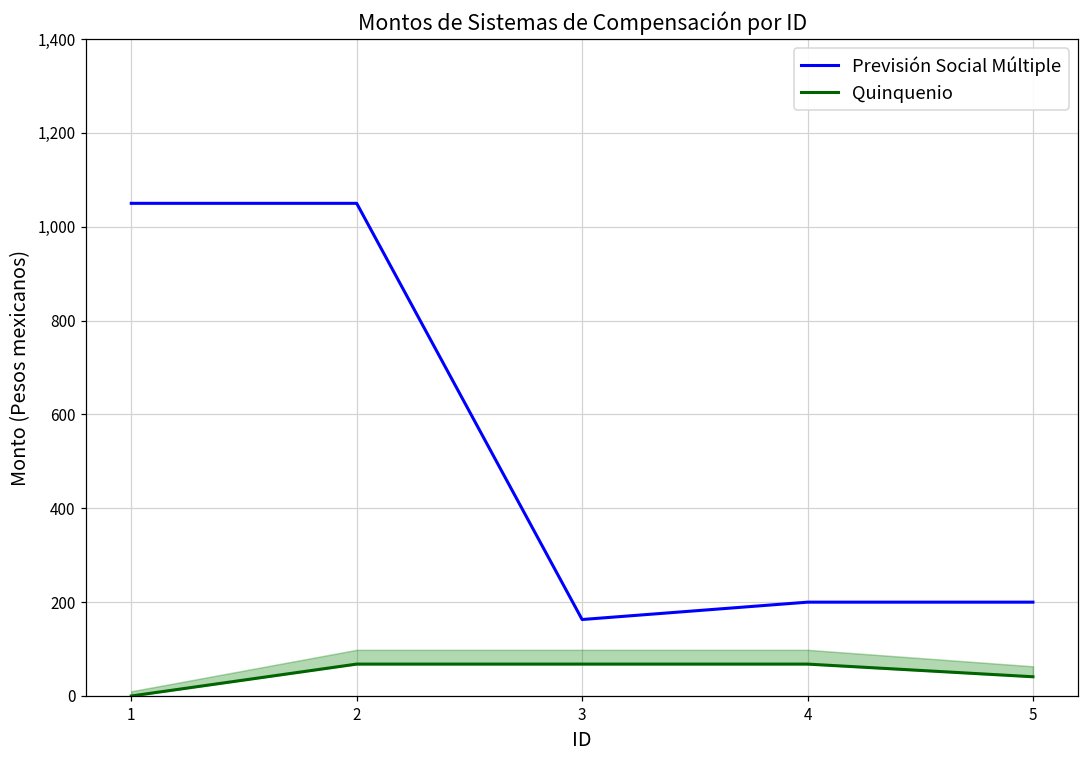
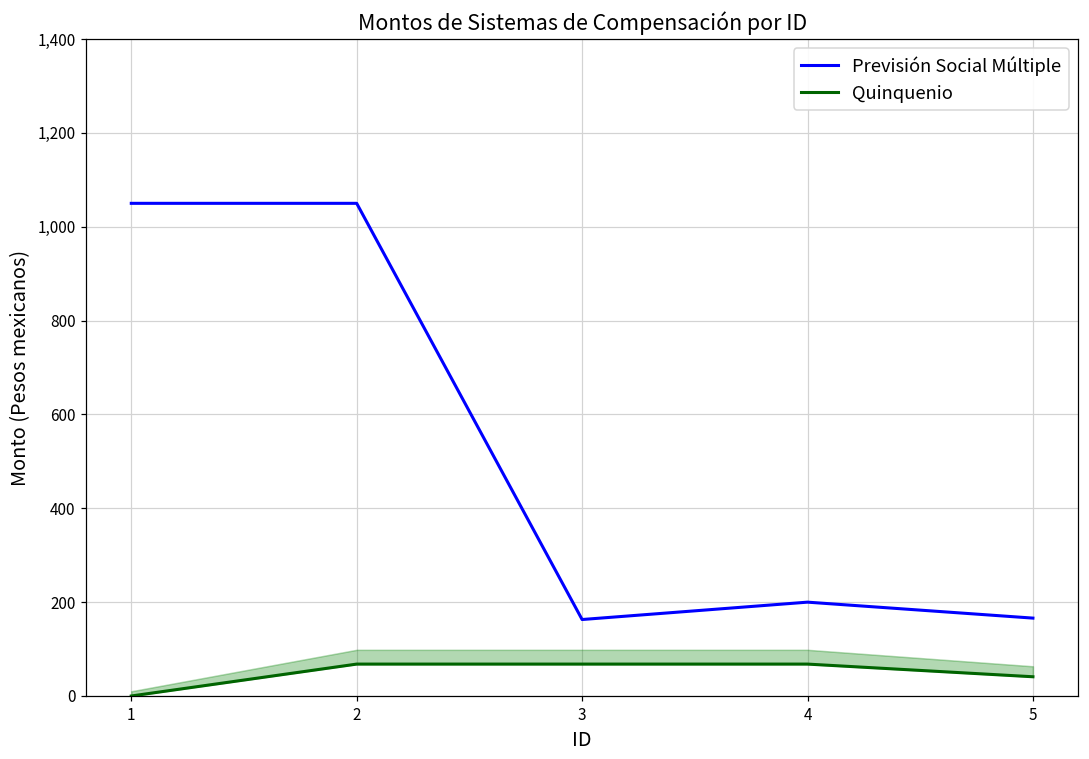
Previsión Social Múltiple, 5: 200 -> 170
